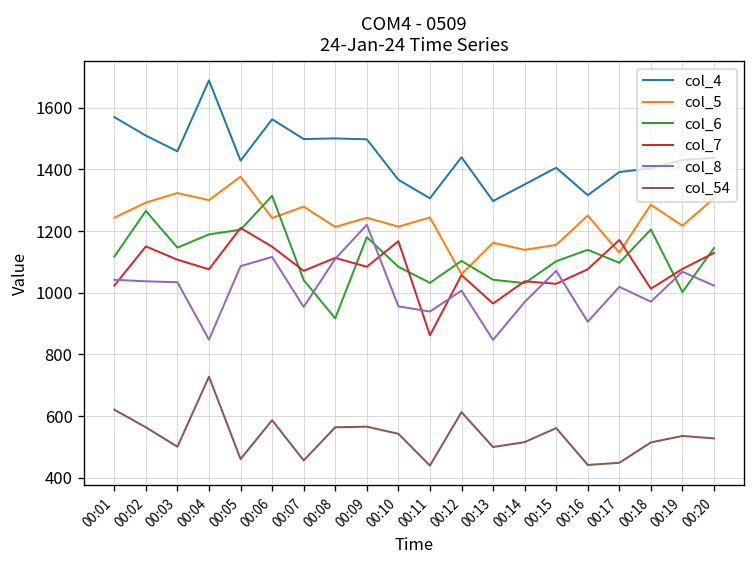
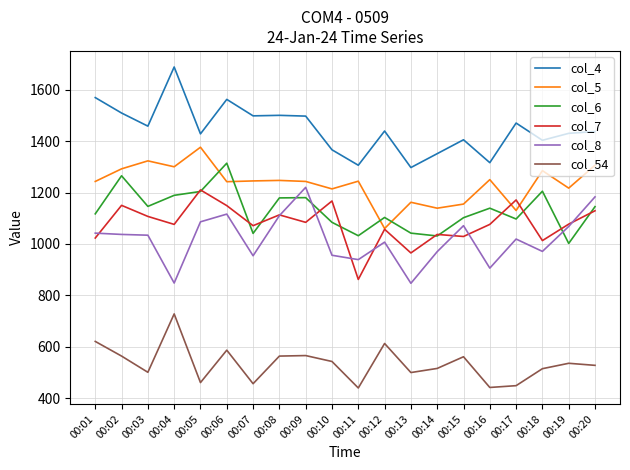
col_5, 00:07: 1280 -> 1250
col_5, 00:08: 1210 -> 1250
col_6, 00:08: 920 -> 1180
col_4, 00:17: 1390 -> 1470
col_8, 00:20: 1020 -> 1180
